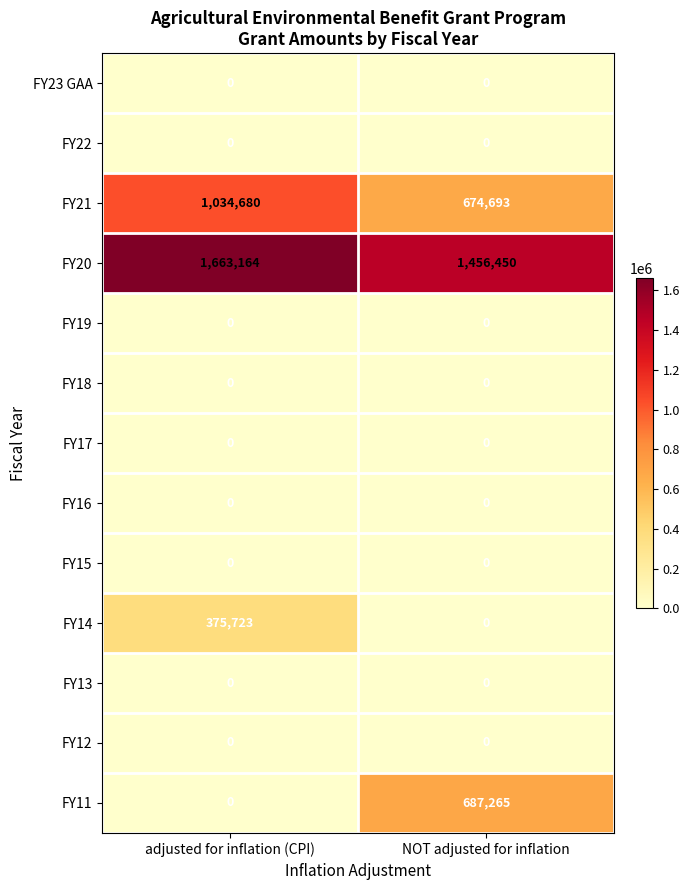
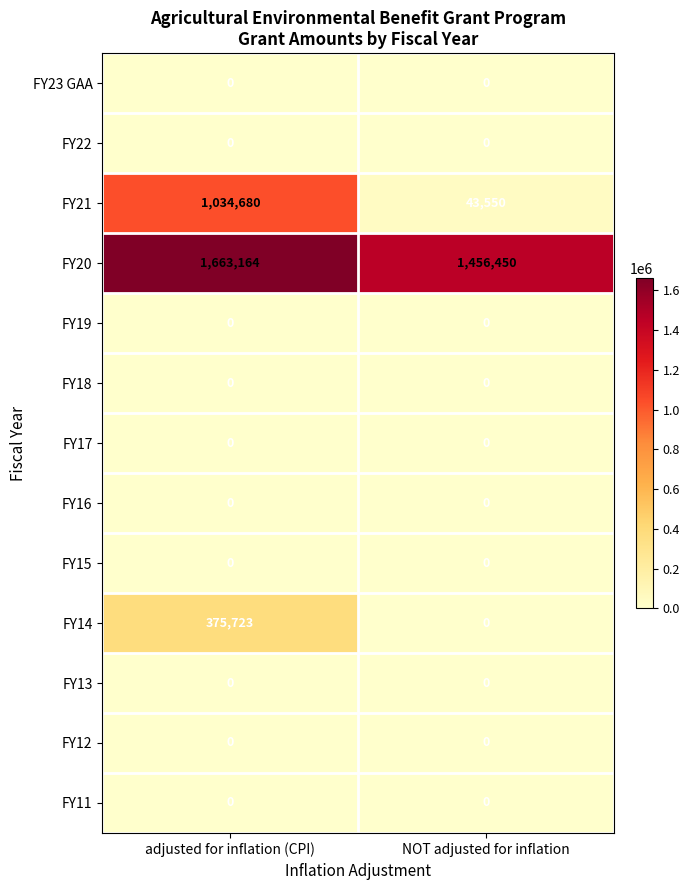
FY21, NOT adjusted for inflation: 674,693 -> 43,550
FY11, NOT adjusted for inflation: 687,265 -> 0
